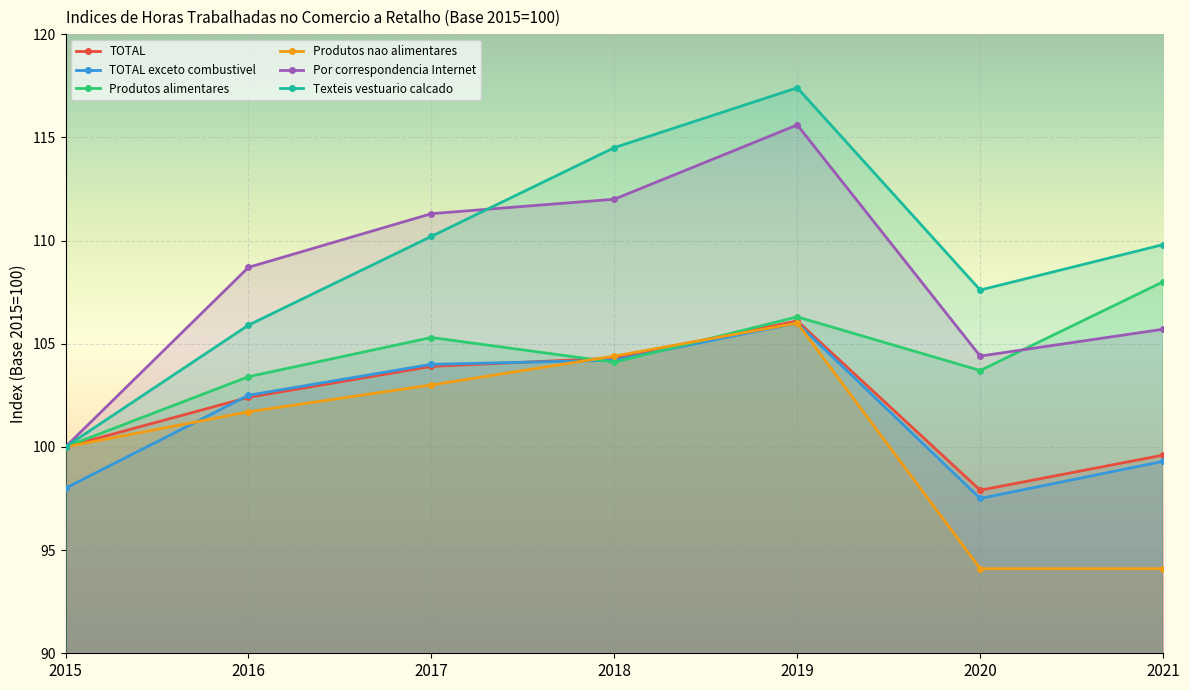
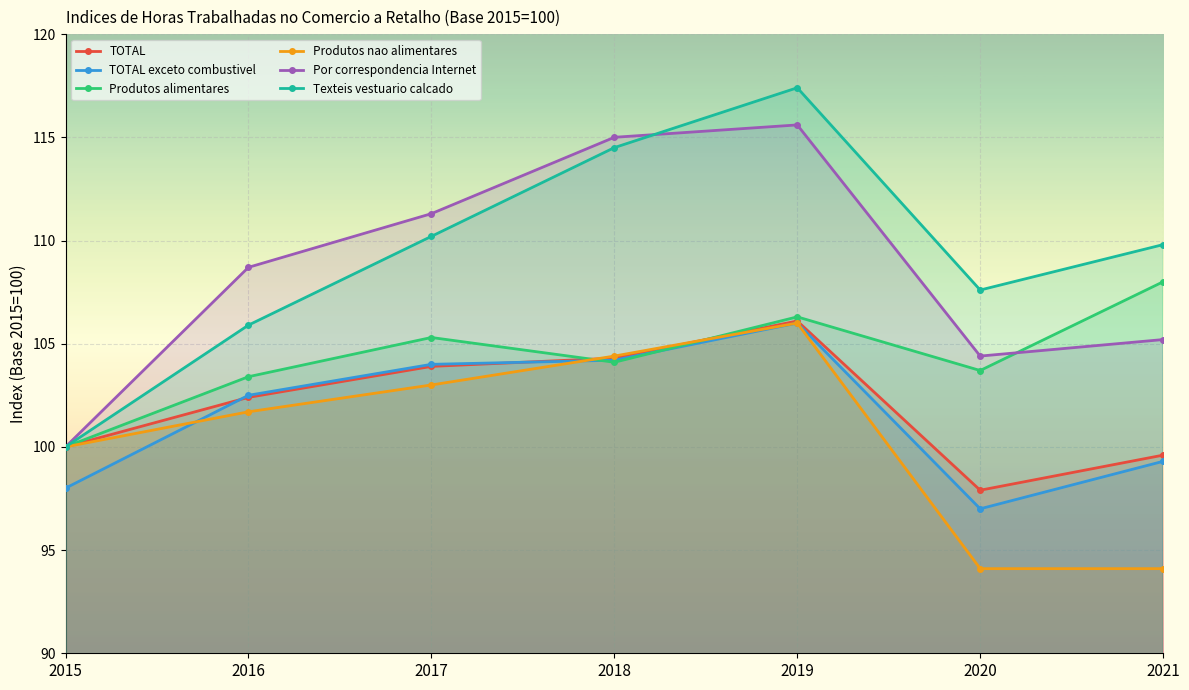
Por correspondencia Internet, 2018: 112 -> 115
TOTAL exceto combustivel, 2020: 97.5 -> 97.0
Por correspondencia Internet, 2021: 105.7 -> 105.2
